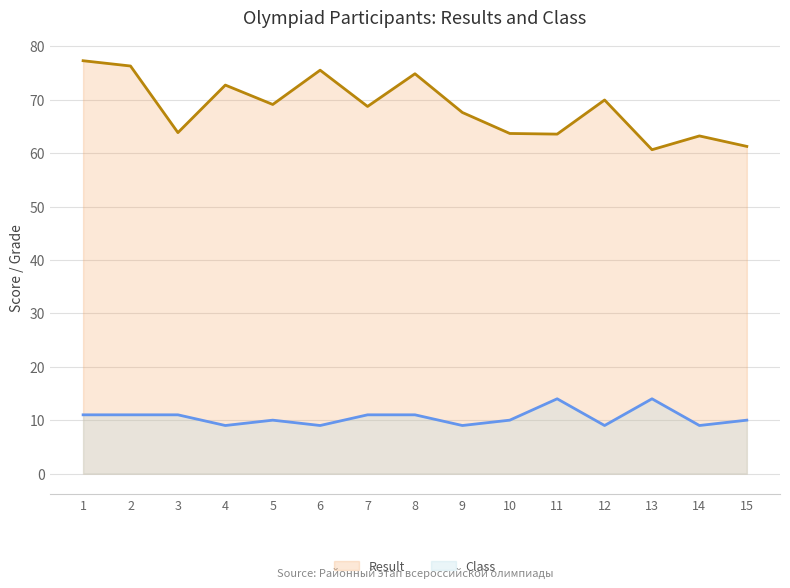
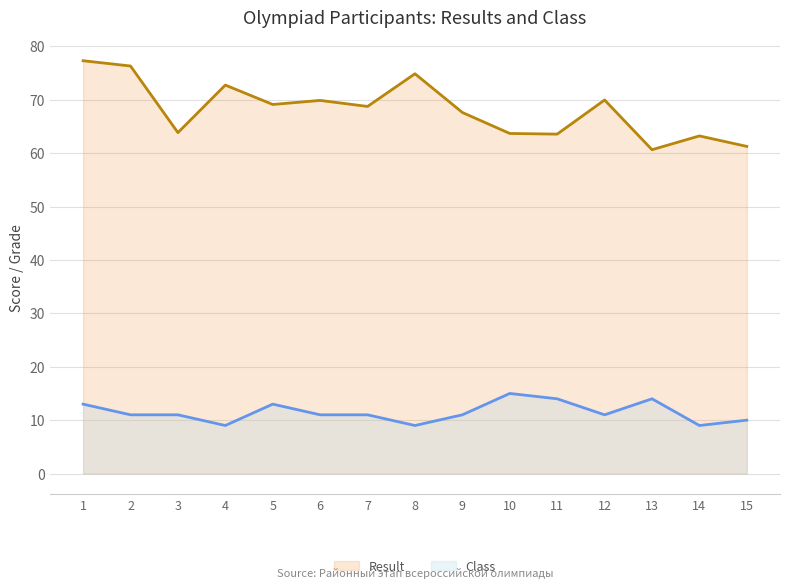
Class, 1: 11 -> 13
Class, 5: 10 -> 13
Result, 6: 76 -> 70
Class, 6: 9 -> 11
Class, 8: 11 -> 9
Class, 9: 9 -> 11
Class, 10: 10 -> 15
Class, 12: 9 -> 11
